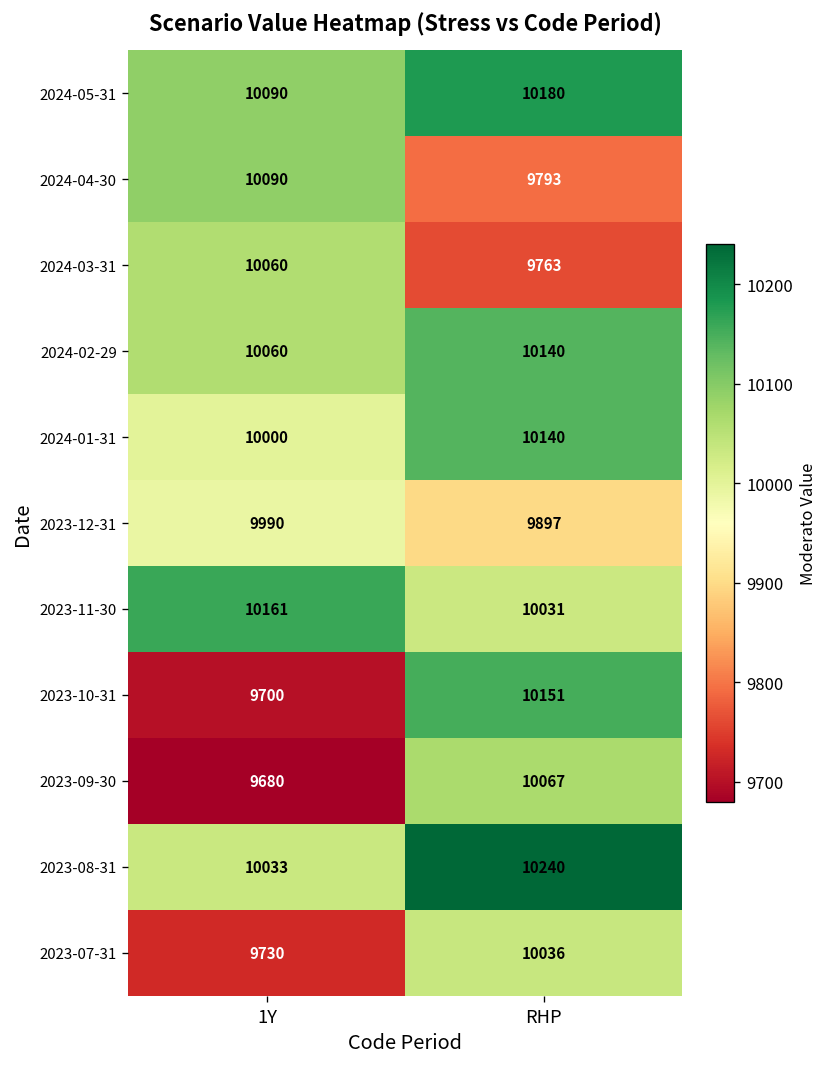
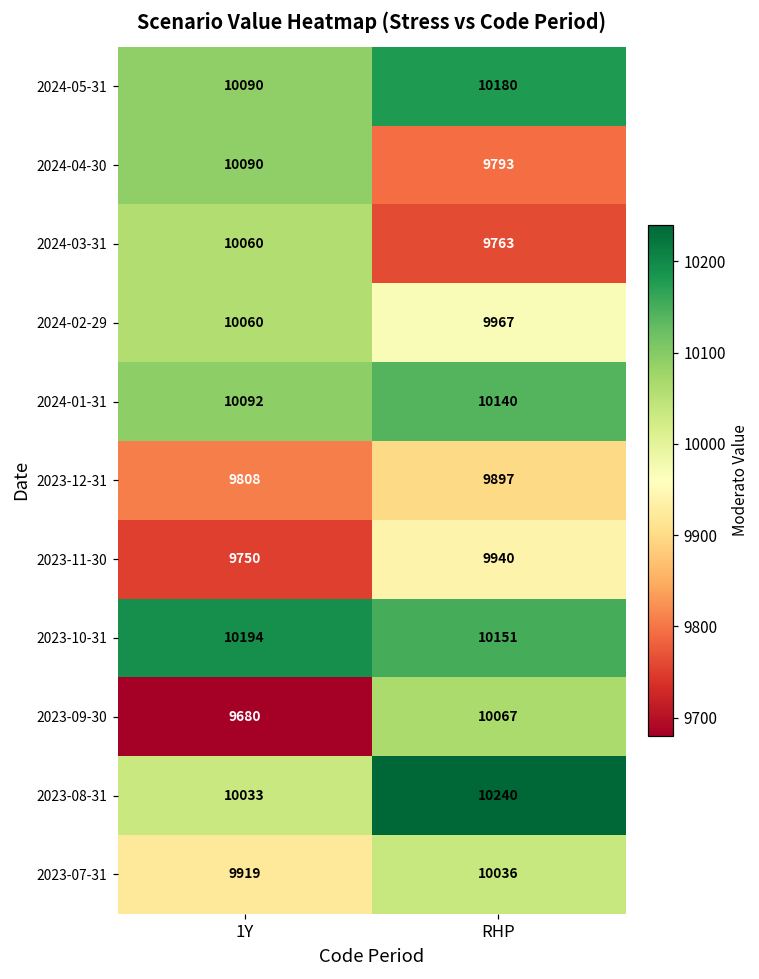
2024-02-29, RHP: 10140 -> 9967
2024-01-31, 1Y: 10000 -> 10092
2023-12-31, 1Y: 9990 -> 9808
2023-11-30, 1Y: 10161 -> 9750
2023-11-30, RHP: 10031 -> 9940
2023-10-31, 1Y: 9700 -> 10194
2023-07-31, 1Y: 9730 -> 9919
